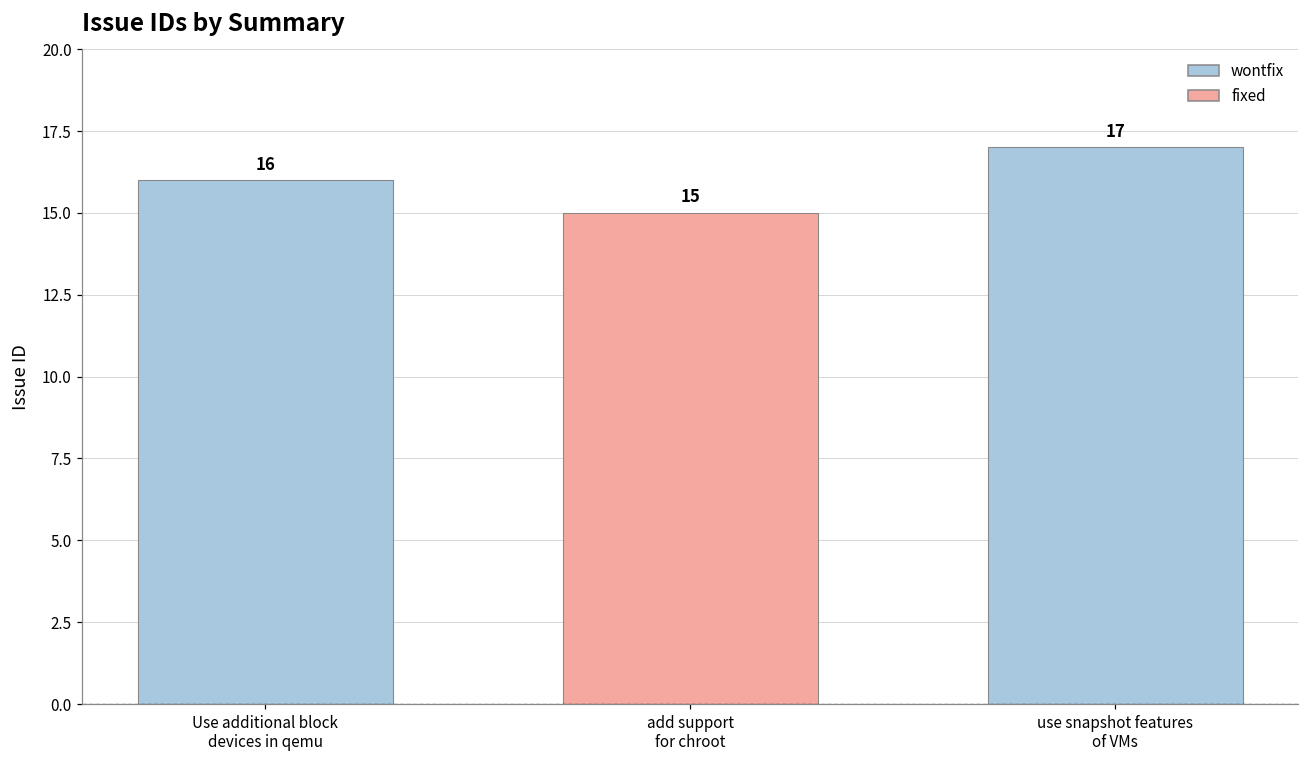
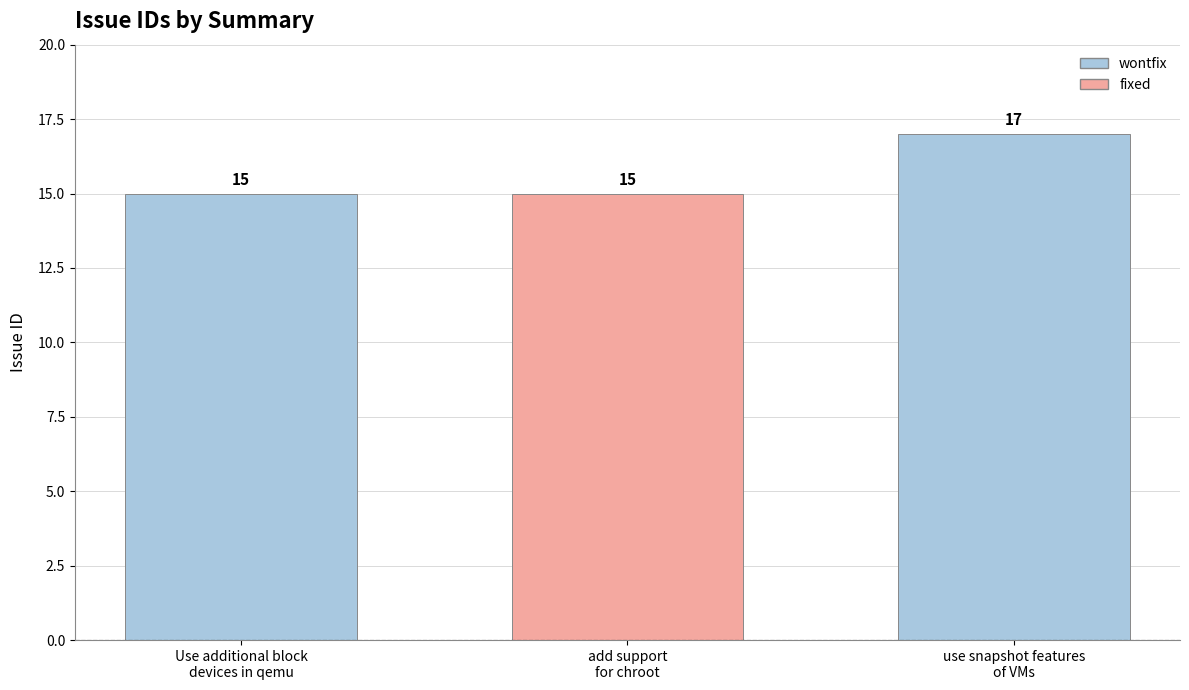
Use additional block devices in qemu: 16 -> 15
